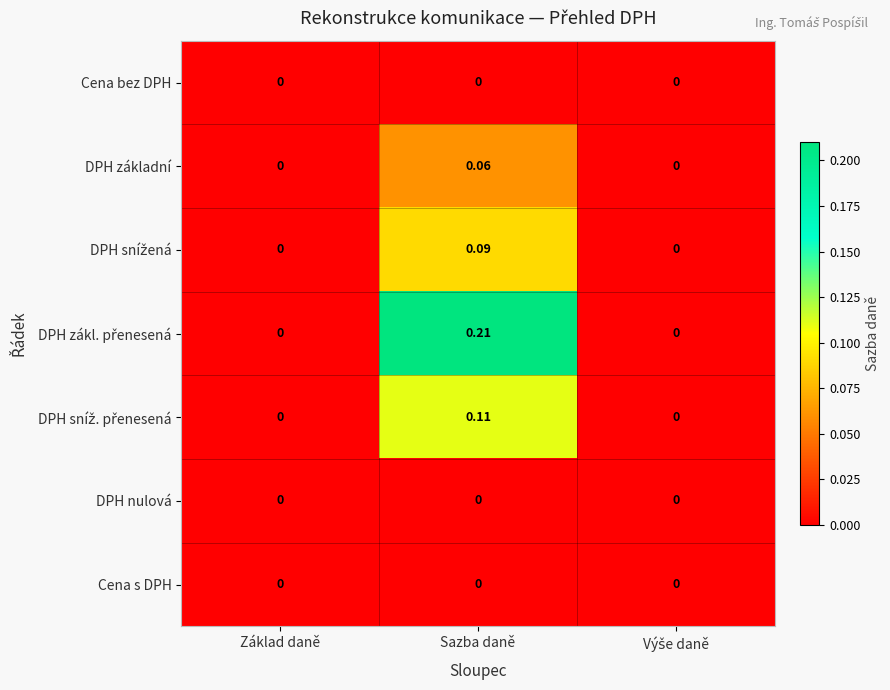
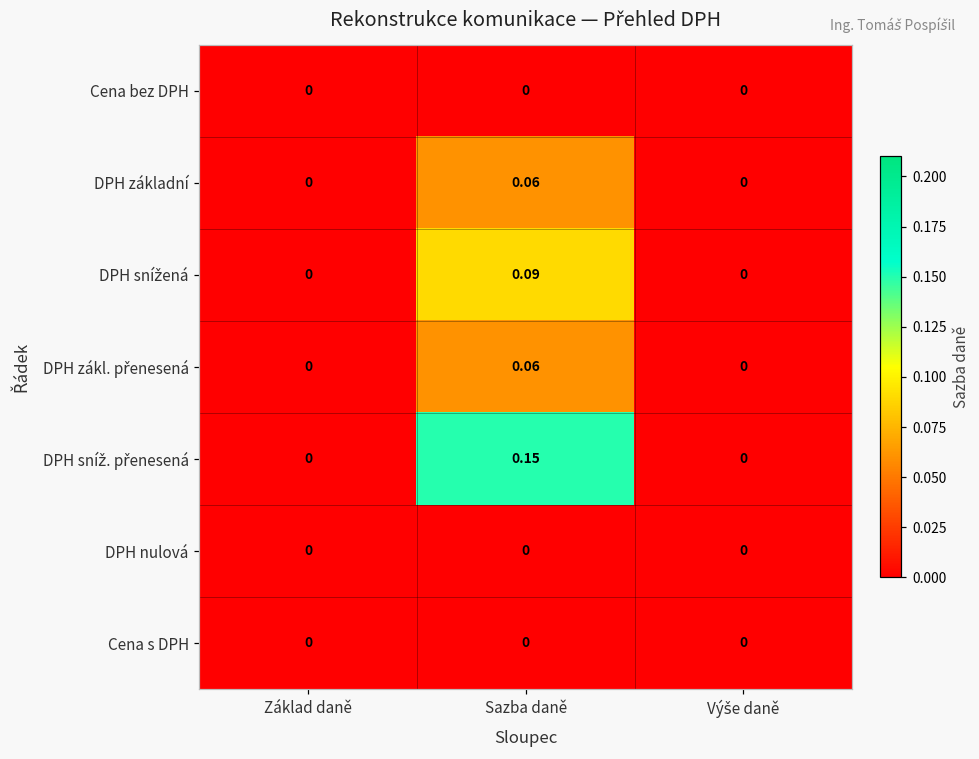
DPH zákl. přenesená, Sazba daně: 0.21 -> 0.06
DPH sníž. přenesená, Sazba daně: 0.11 -> 0.15
